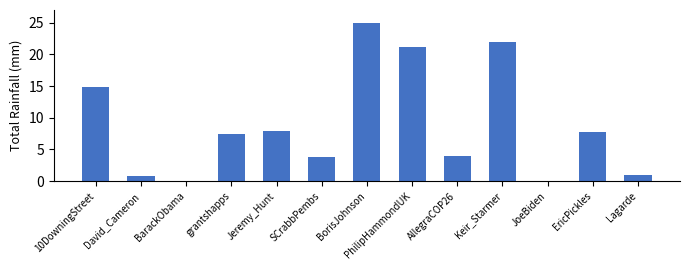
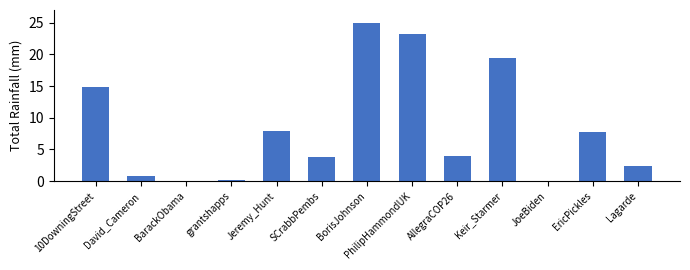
grantshapps: 7 -> 0
PhilipHammondUK: 21 -> 23
Keir_Starmer: 22 -> 19
Lagarde: 1 -> 2
